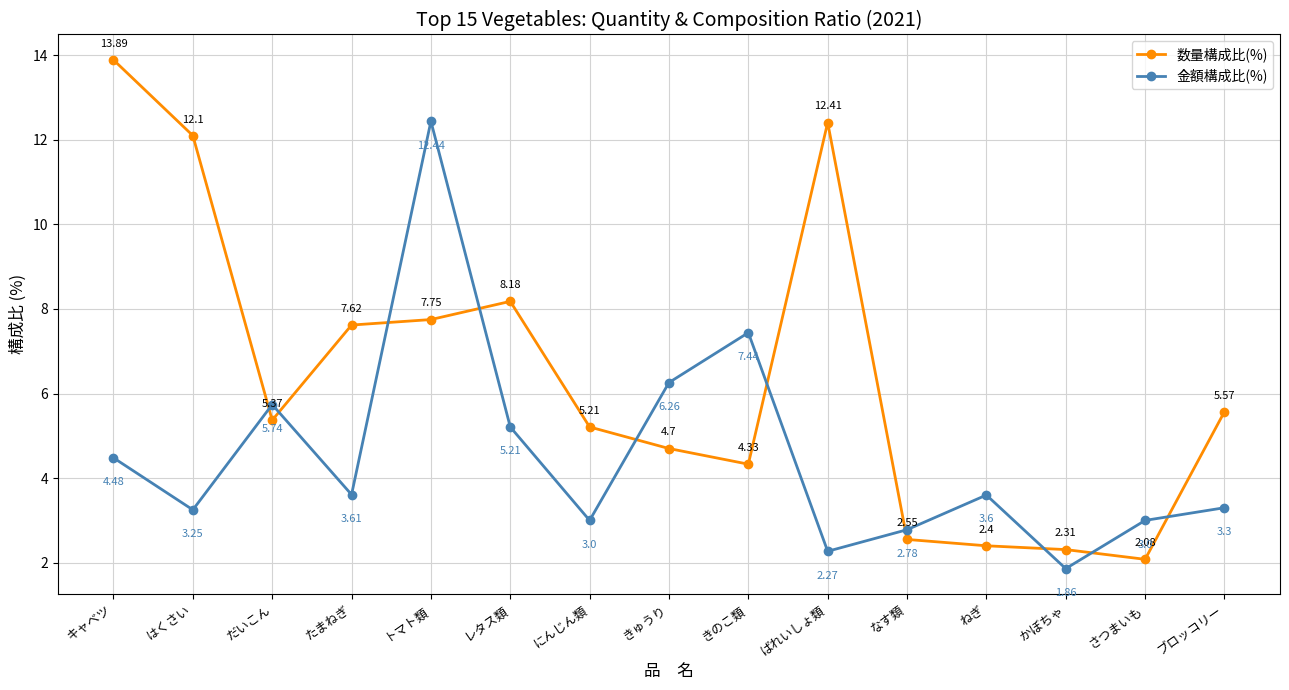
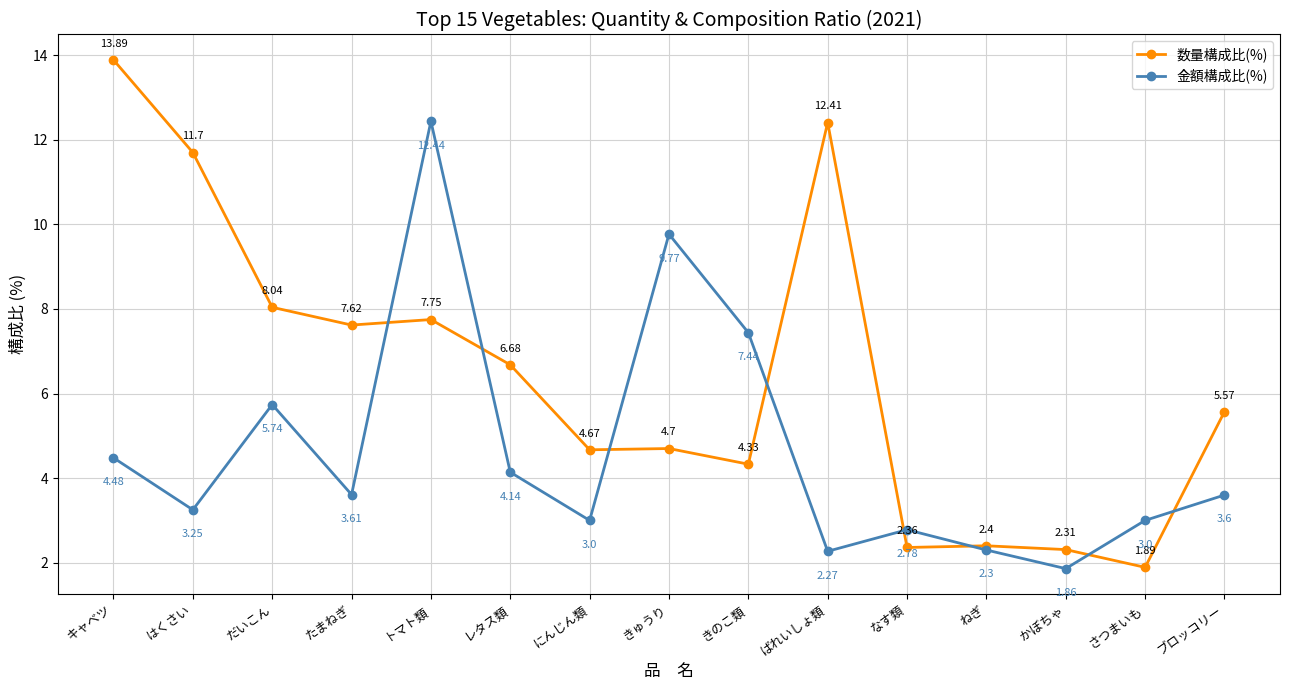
数量構成比(%), はくさい: 12.1 -> 11.7
数量構成比(%), だいこん: 5.37 -> 8.04
数量構成比(%), レタス類: 8.18 -> 6.68
金額構成比(%), レタス類: 5.21 -> 4.14
数量構成比(%), にんじん類: 5.21 -> 4.67
金額構成比(%), きゅうり: 6.26 -> 9.77
数量構成比(%), なす類: 2.55 -> 2.36
金額構成比(%), ねぎ: 3.6 -> 2.3
数量構成比(%), さつまいも: 2.08 -> 1.89
金額構成比(%), ブロッコリー: 3.3 -> 3.6
